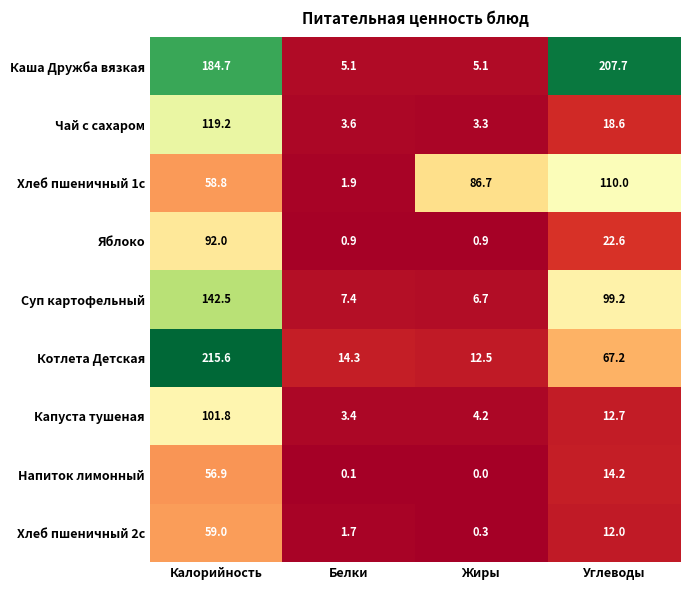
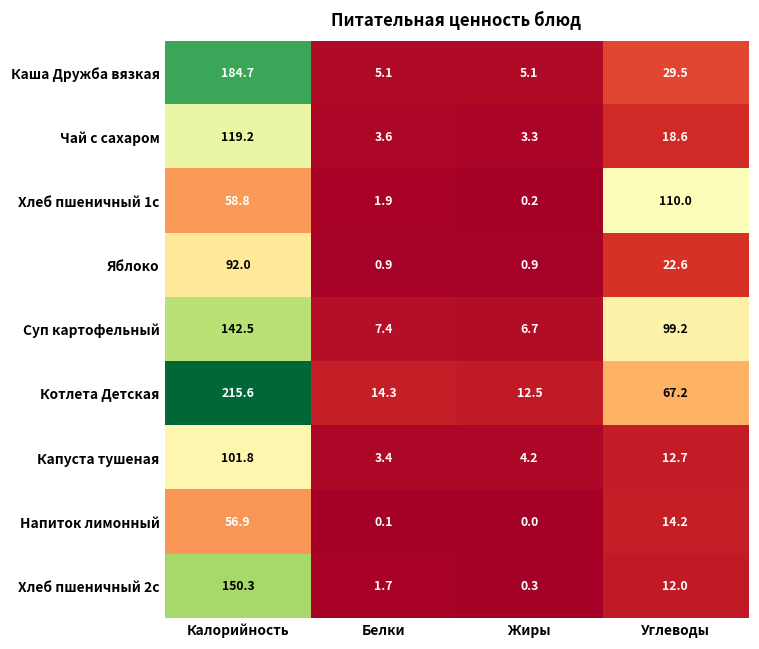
Каша Дружба вязкая, Углеводы: 207.7 -> 29.5
Хлеб пшеничный 1с, Жиры: 86.7 -> 0.2
Хлеб пшеничный 2с, Калорийность: 59.0 -> 150.3
